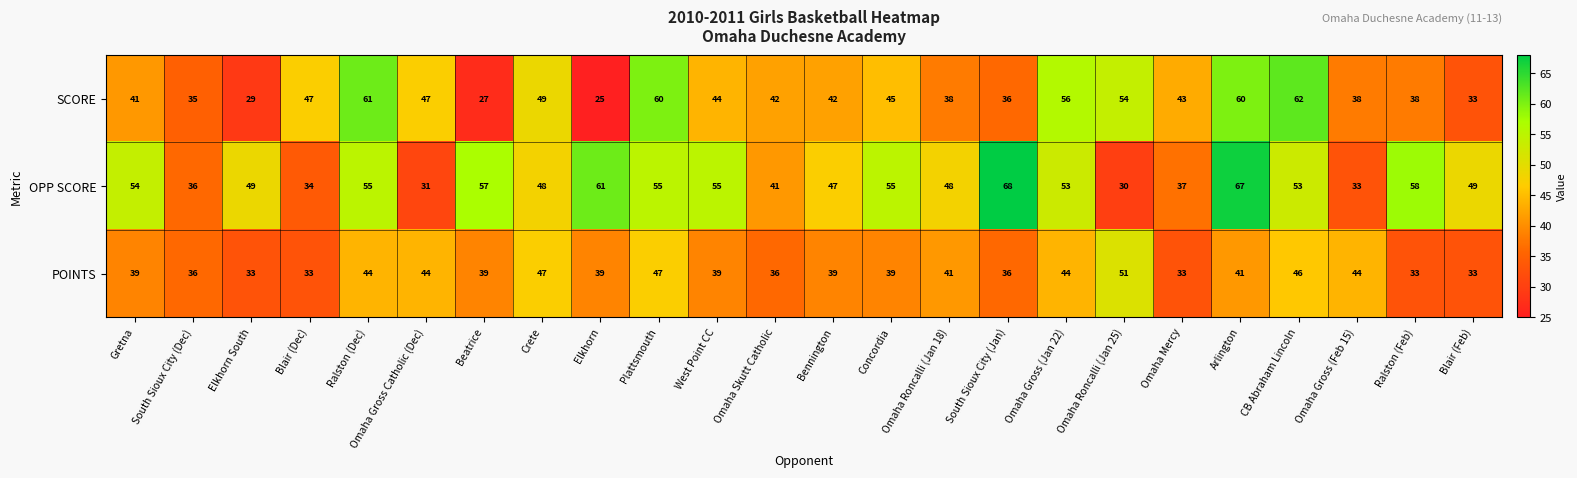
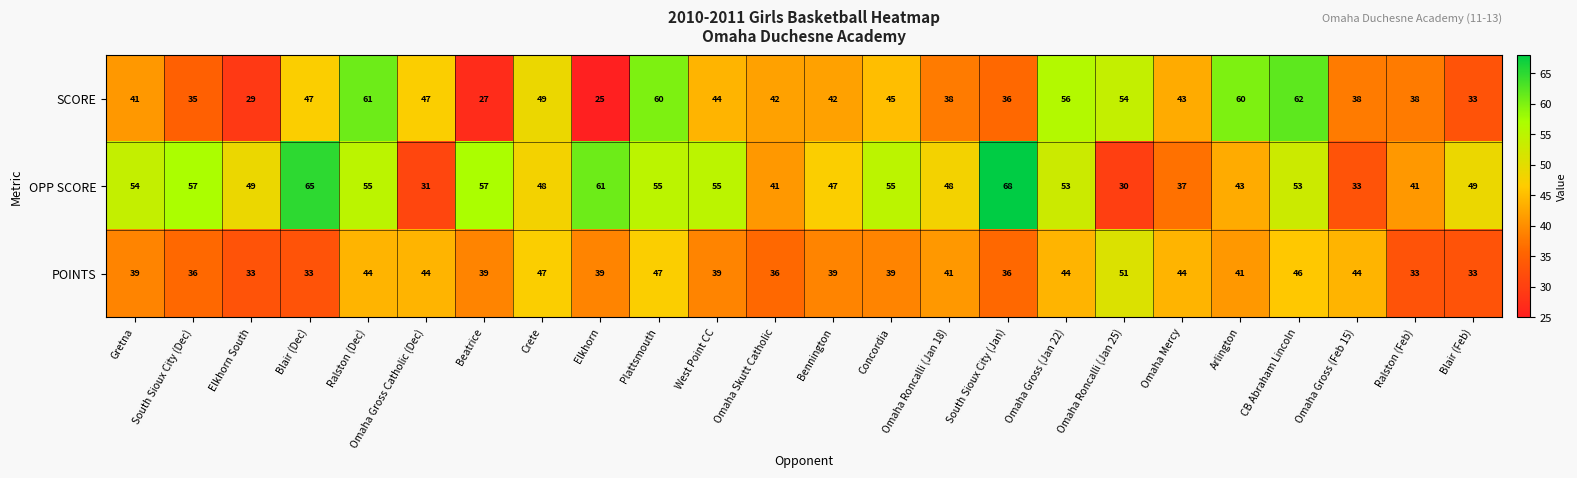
OPP SCORE, South Sioux City (Dec): 36 -> 57
OPP SCORE, Blair (Dec): 34 -> 65
OPP SCORE, Arlington: 67 -> 43
OPP SCORE, Ralston (Feb): 58 -> 41
POINTS, Omaha Mercy: 33 -> 44
